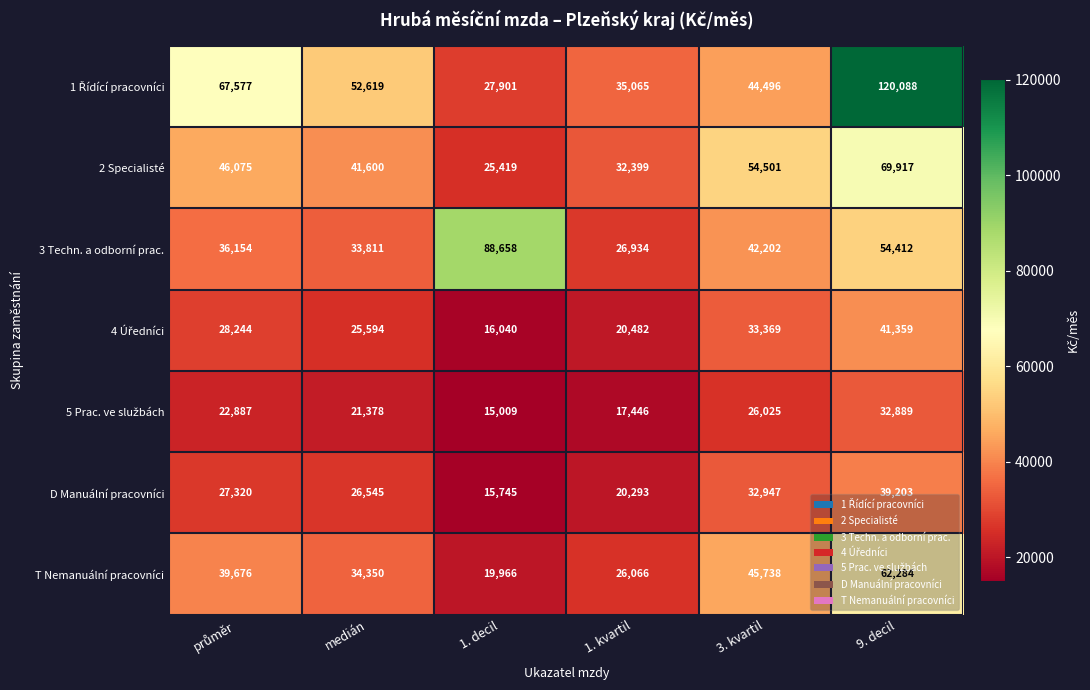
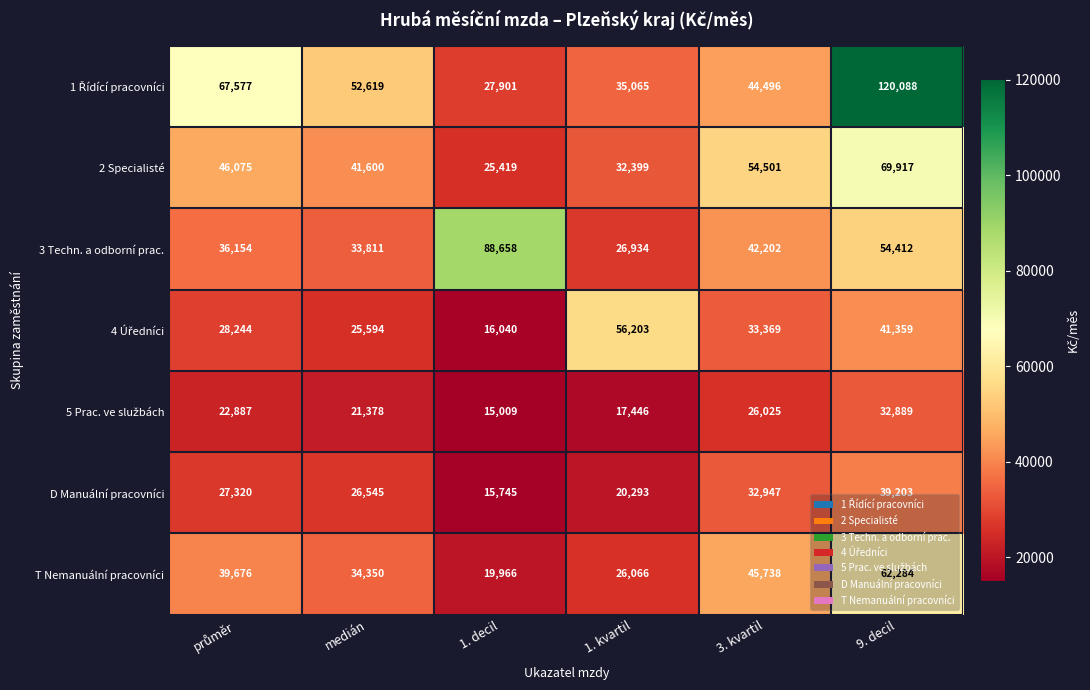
4 Úředníci, 1. kvartil: 20,482 -> 56,203
